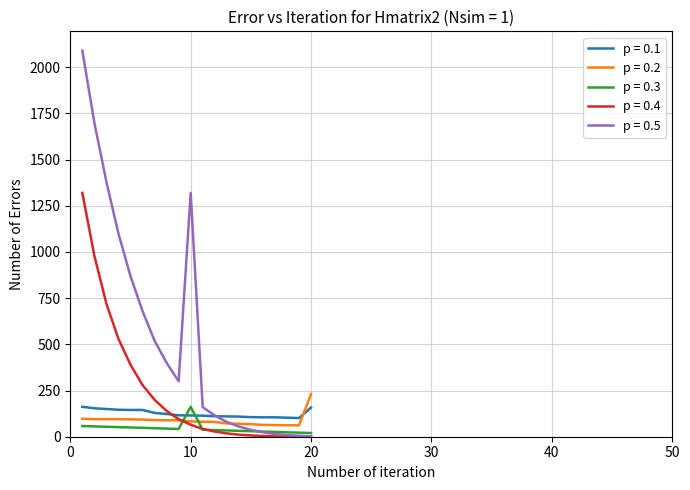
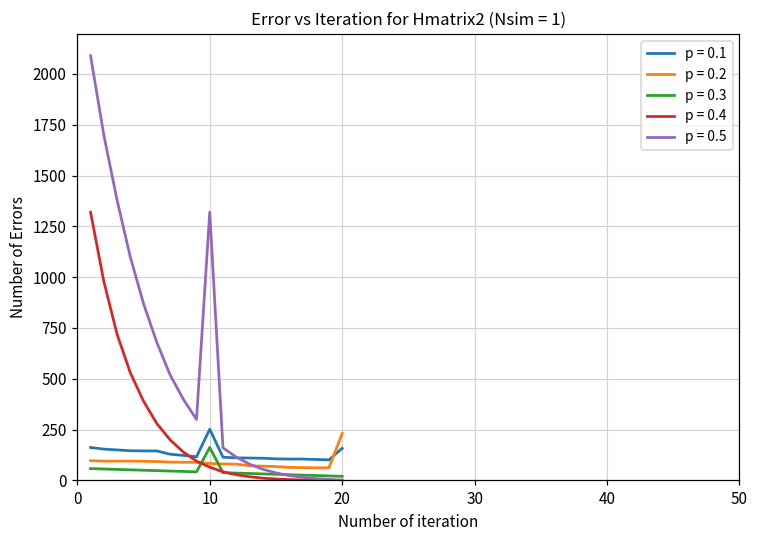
p = 0.1, 10: 120 -> 250
